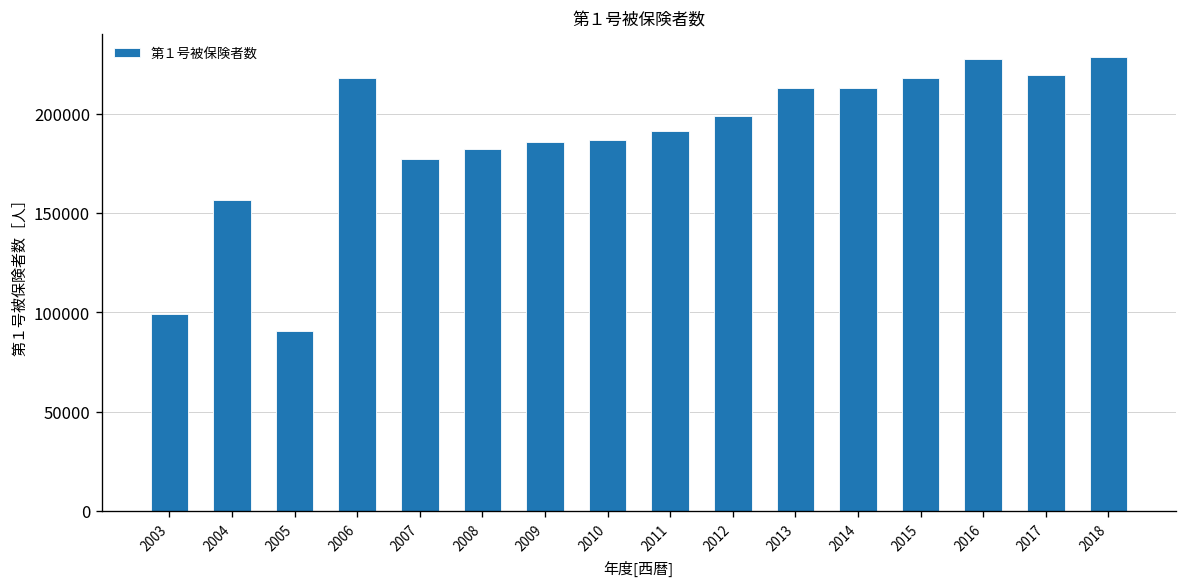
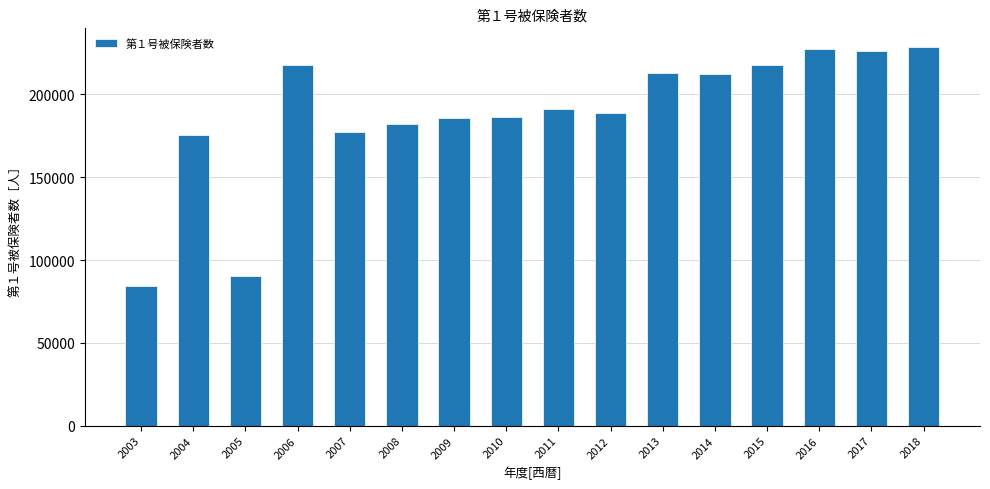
2003: 99000 -> 84000
2004: 156000 -> 175000
2012: 199000 -> 189000
2017: 220000 -> 226000
